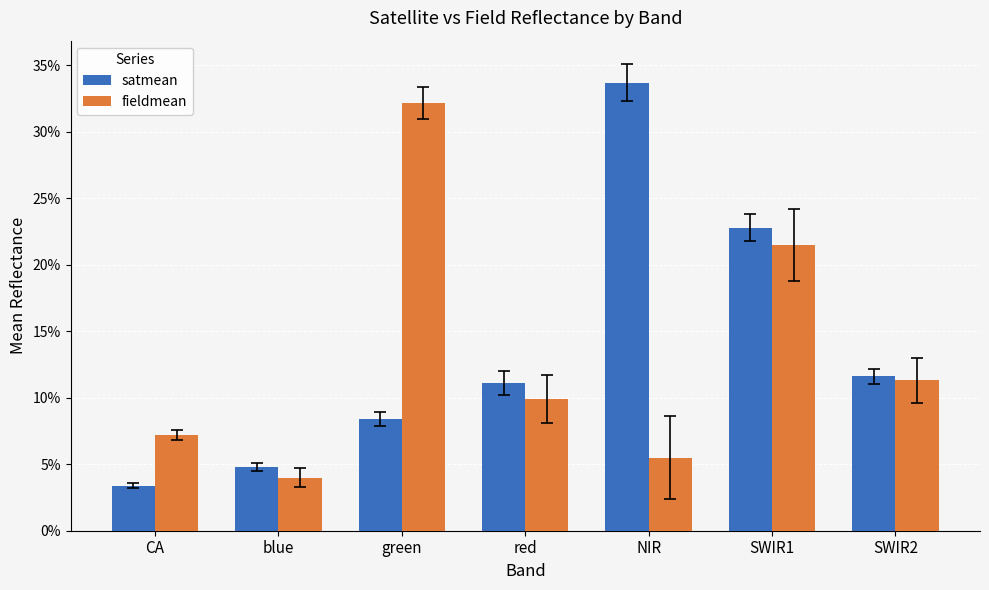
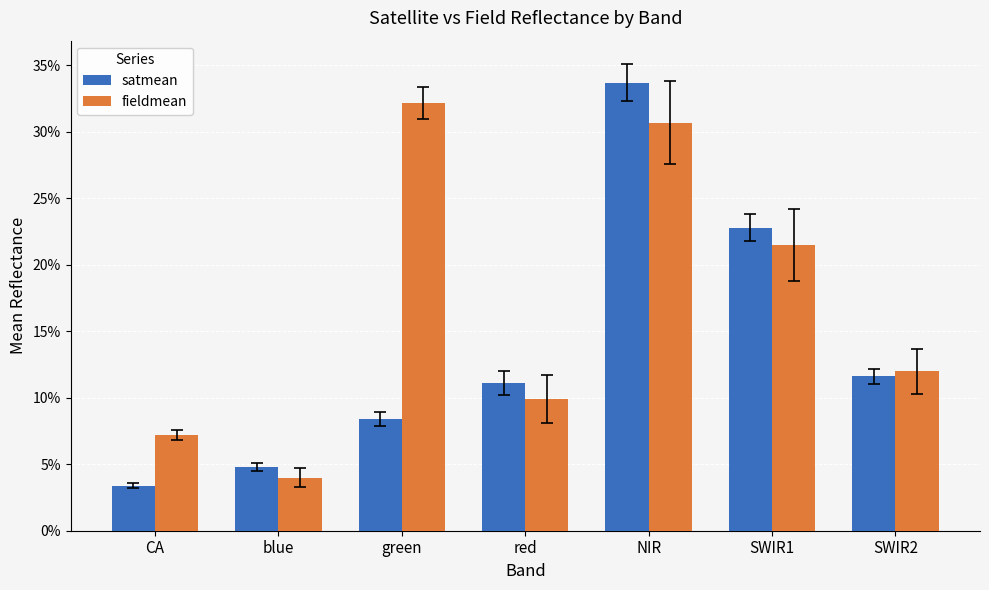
fieldmean, NIR: 5.5% -> 30.7%
fieldmean, SWIR2: 11.3% -> 12.0%
